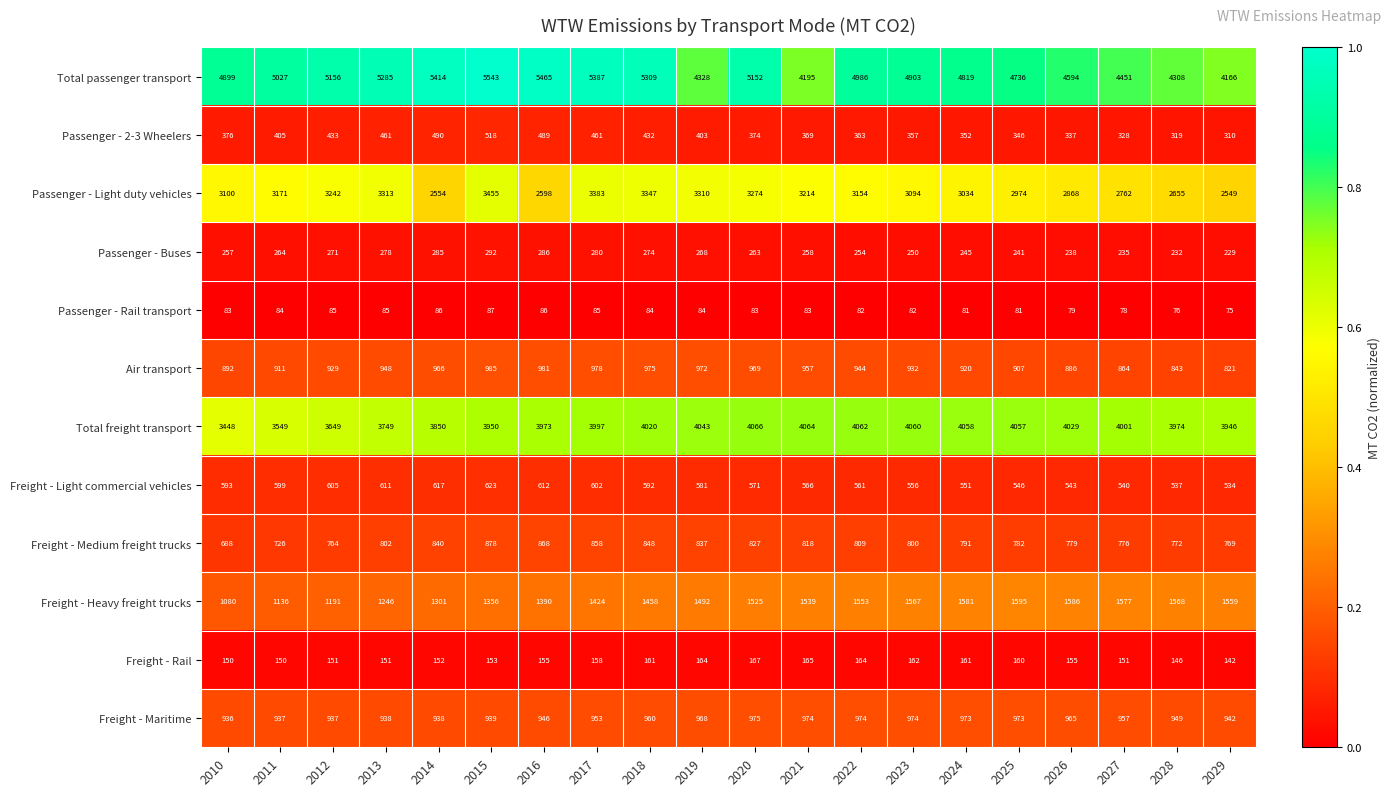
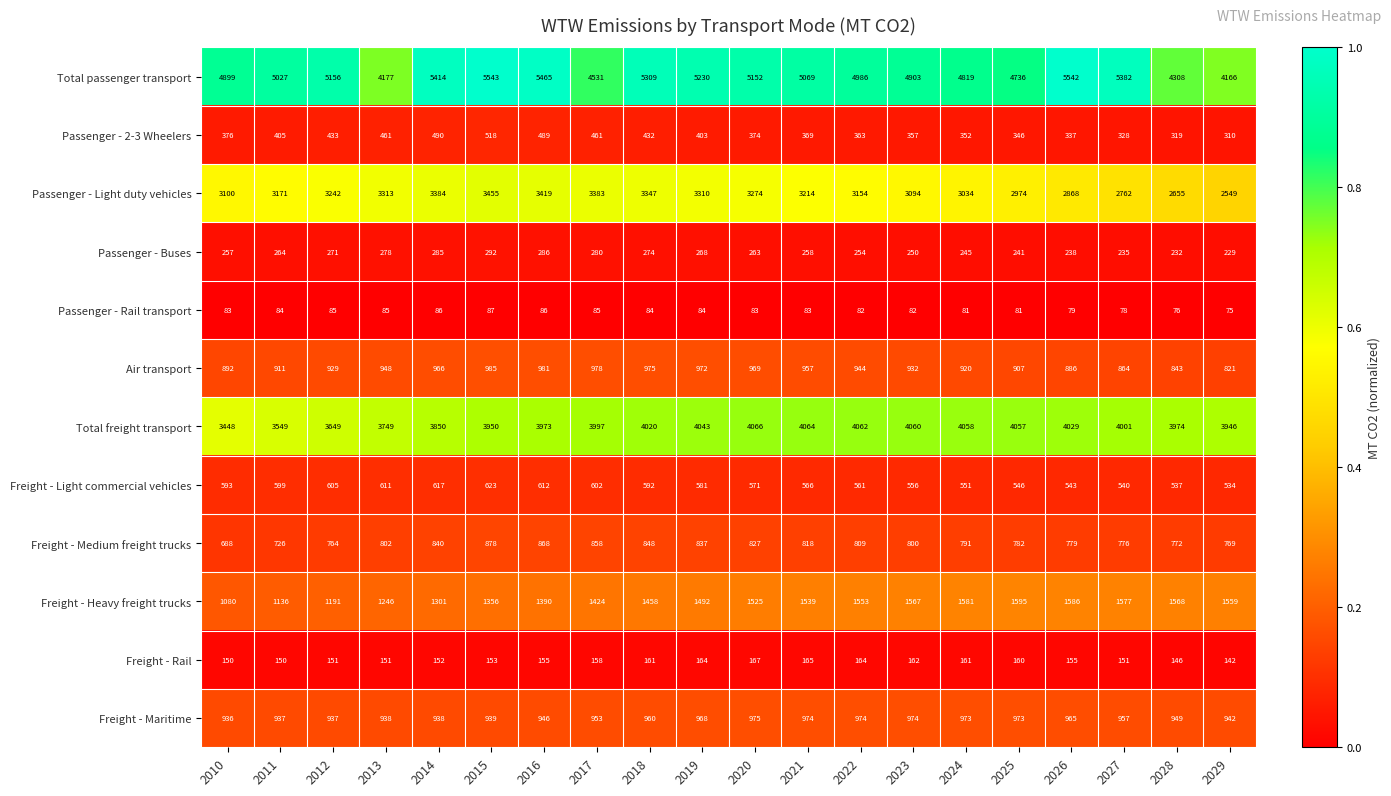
Total passenger transport, 2013: 5285 -> 4177
Total passenger transport, 2017: 5387 -> 4531
Total passenger transport, 2019: 4328 -> 5230
Total passenger transport, 2021: 4195 -> 5069
Total passenger transport, 2026: 4594 -> 5542
Total passenger transport, 2027: 4451 -> 5382
Passenger - Light duty vehicles, 2014: 2554 -> 3384
Passenger - Light duty vehicles, 2016: 2598 -> 3419
